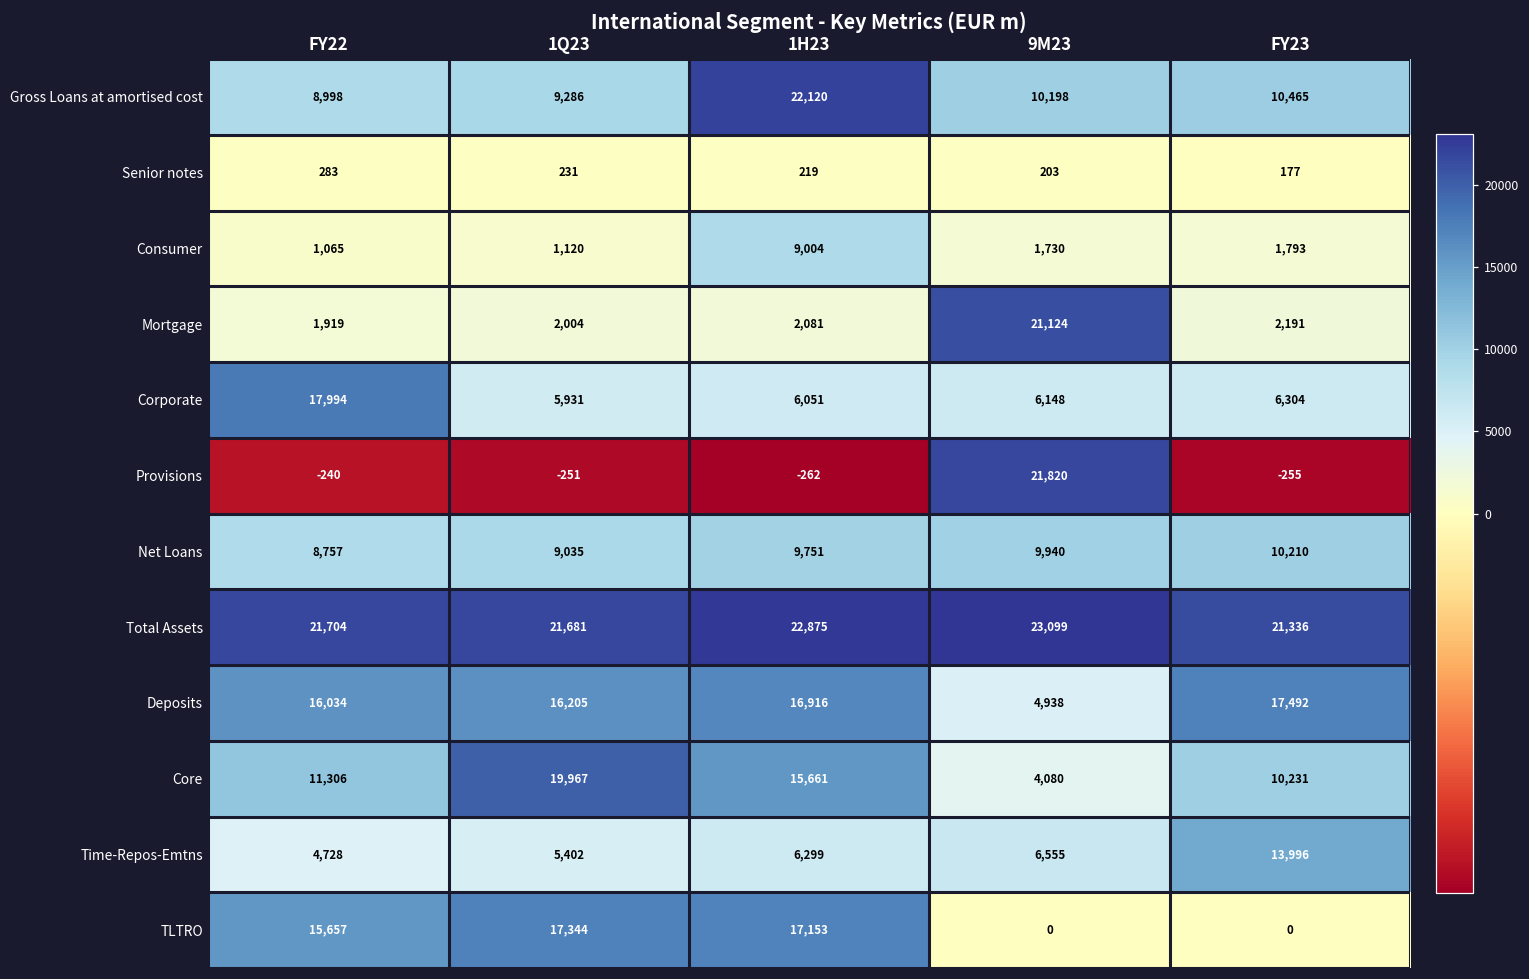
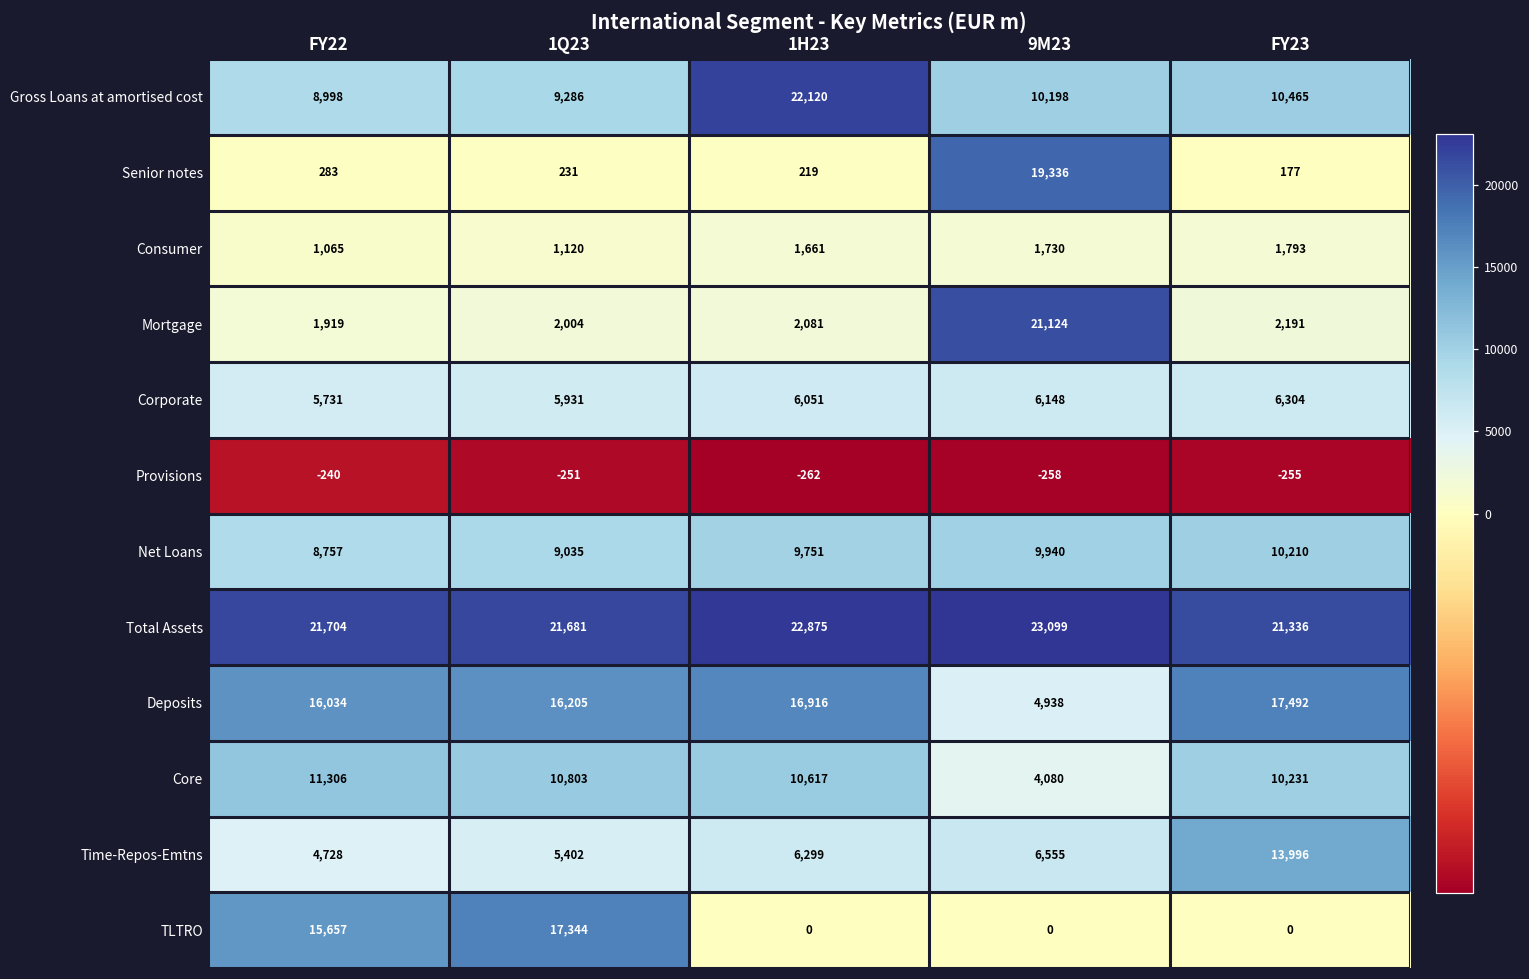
Senior notes, 9M23: 203 -> 19,336
Consumer, 1H23: 9,004 -> 1,661
Corporate, FY22: 17,994 -> 5,731
Provisions, 9M23: 21,820 -> -258
Core, 1Q23: 19,967 -> 10,803
Core, 1H23: 15,661 -> 10,617
TLTRO, 1H23: 17,153 -> 0
